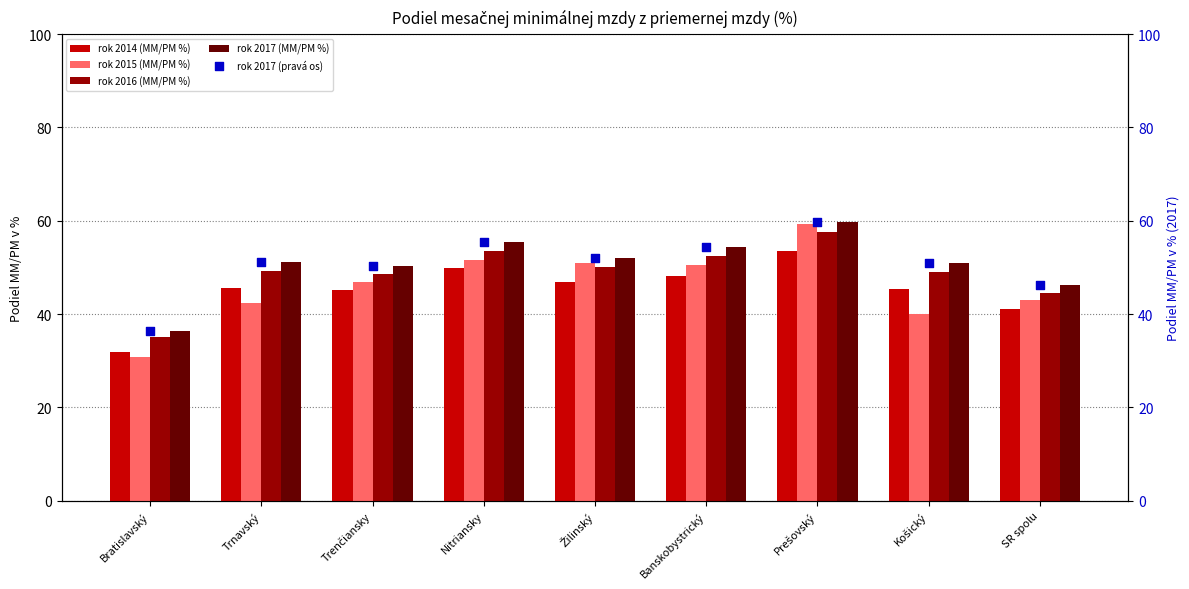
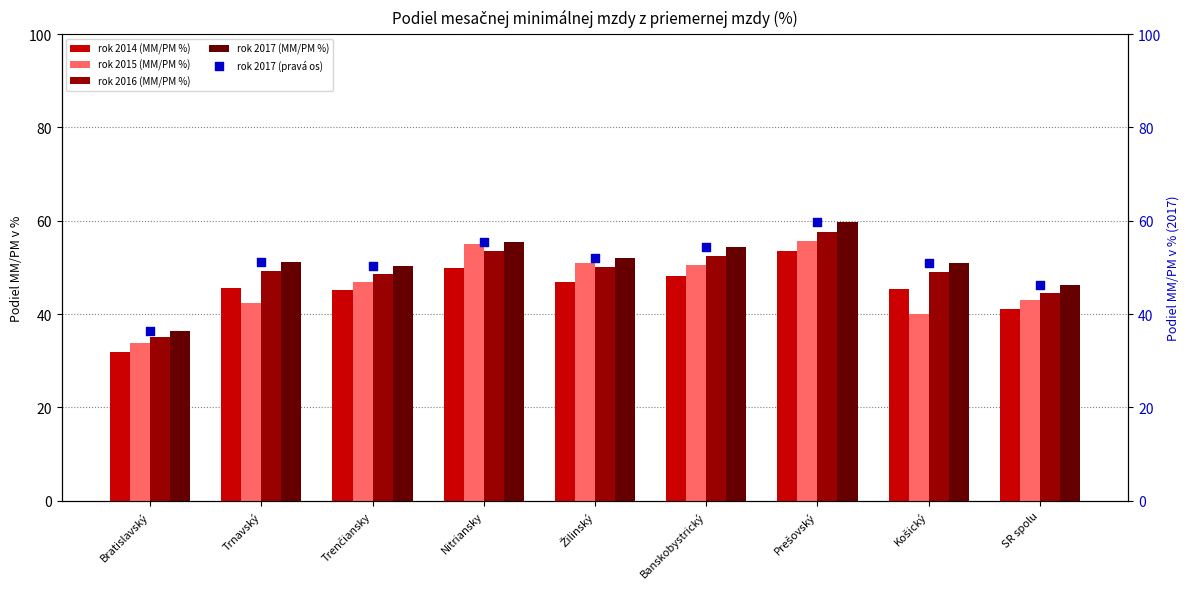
rok 2015 (MM/PM %), Bratislavský: 31 -> 34
rok 2015 (MM/PM %), Nitriansky: 52 -> 55
rok 2015 (MM/PM %), Prešovský: 59 -> 56
